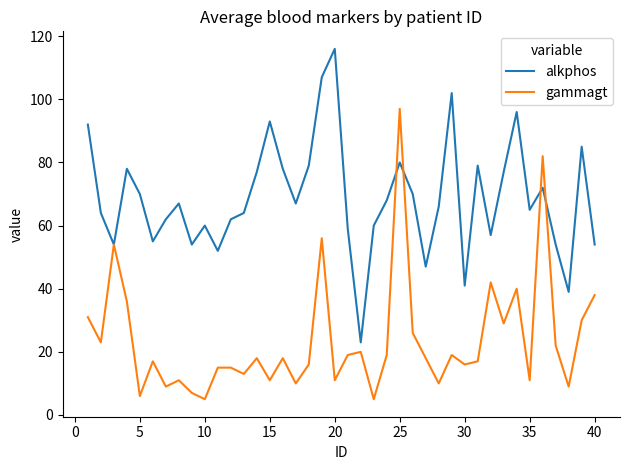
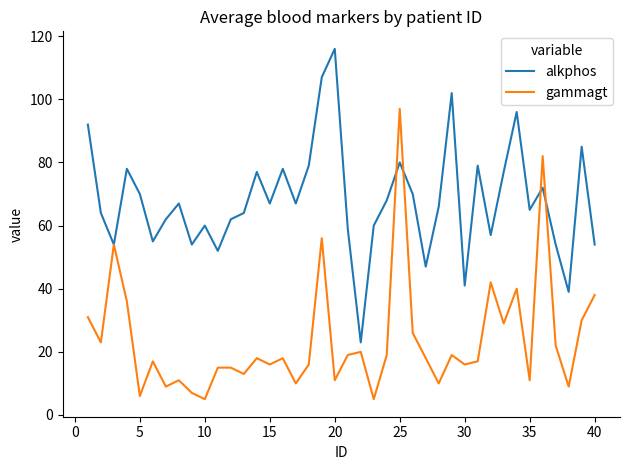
alkphos, 15: 93 -> 67
gammagt, 15: 11 -> 16
